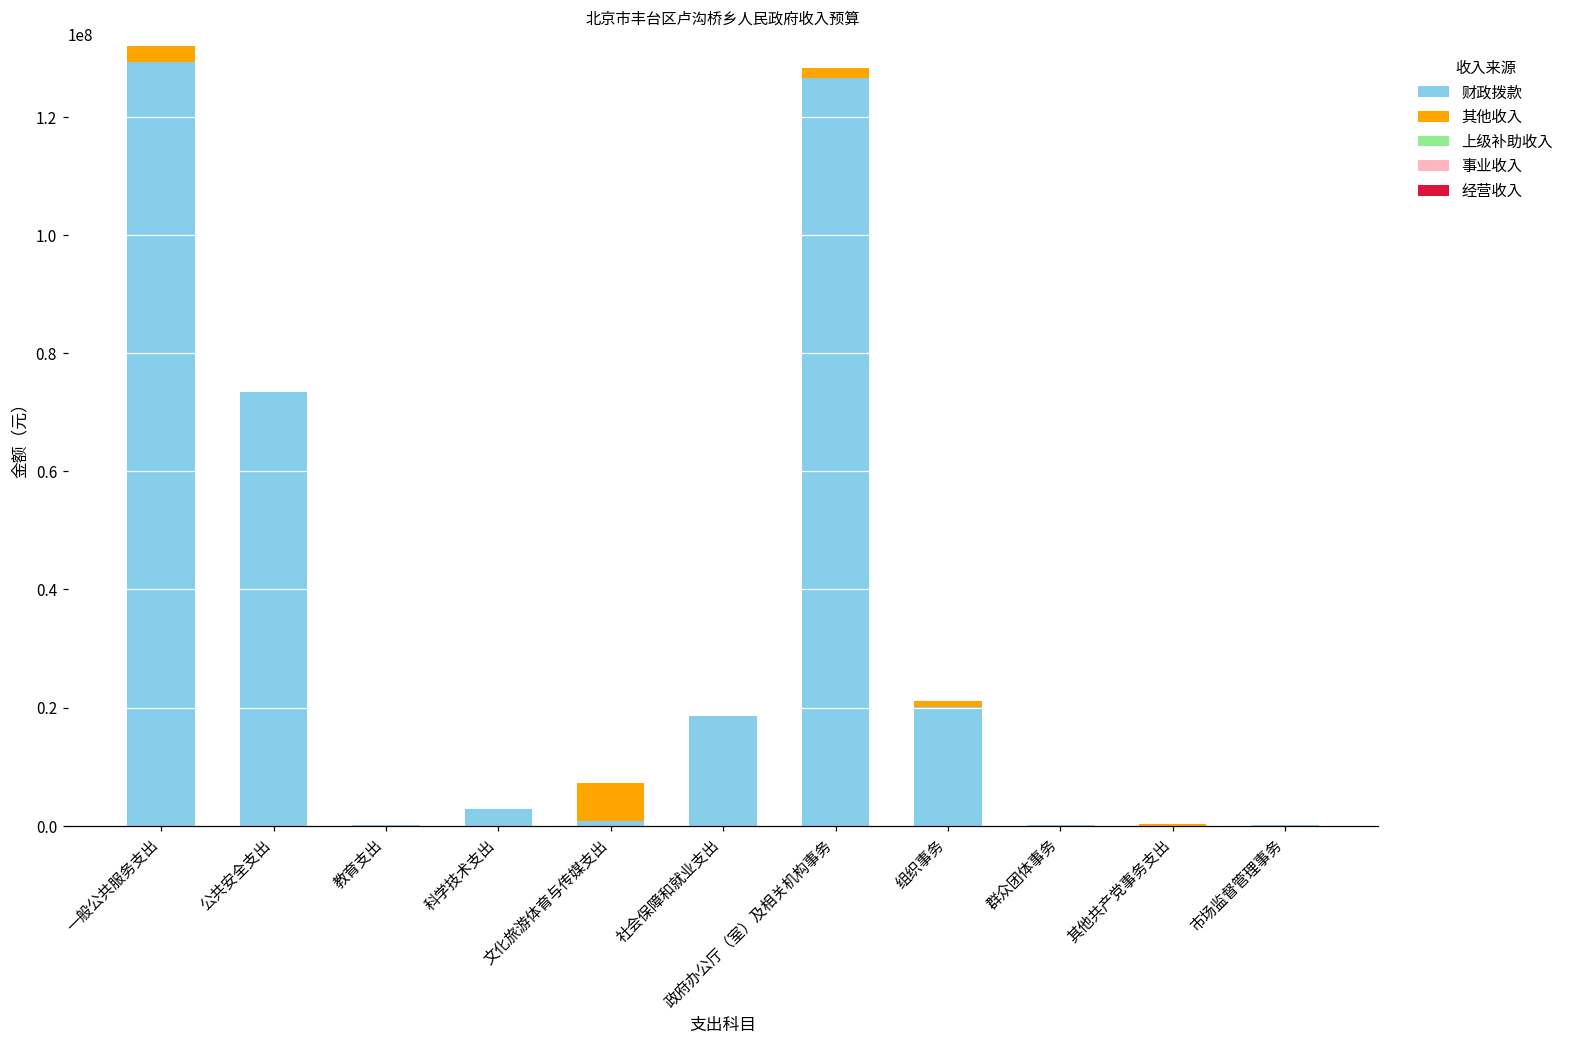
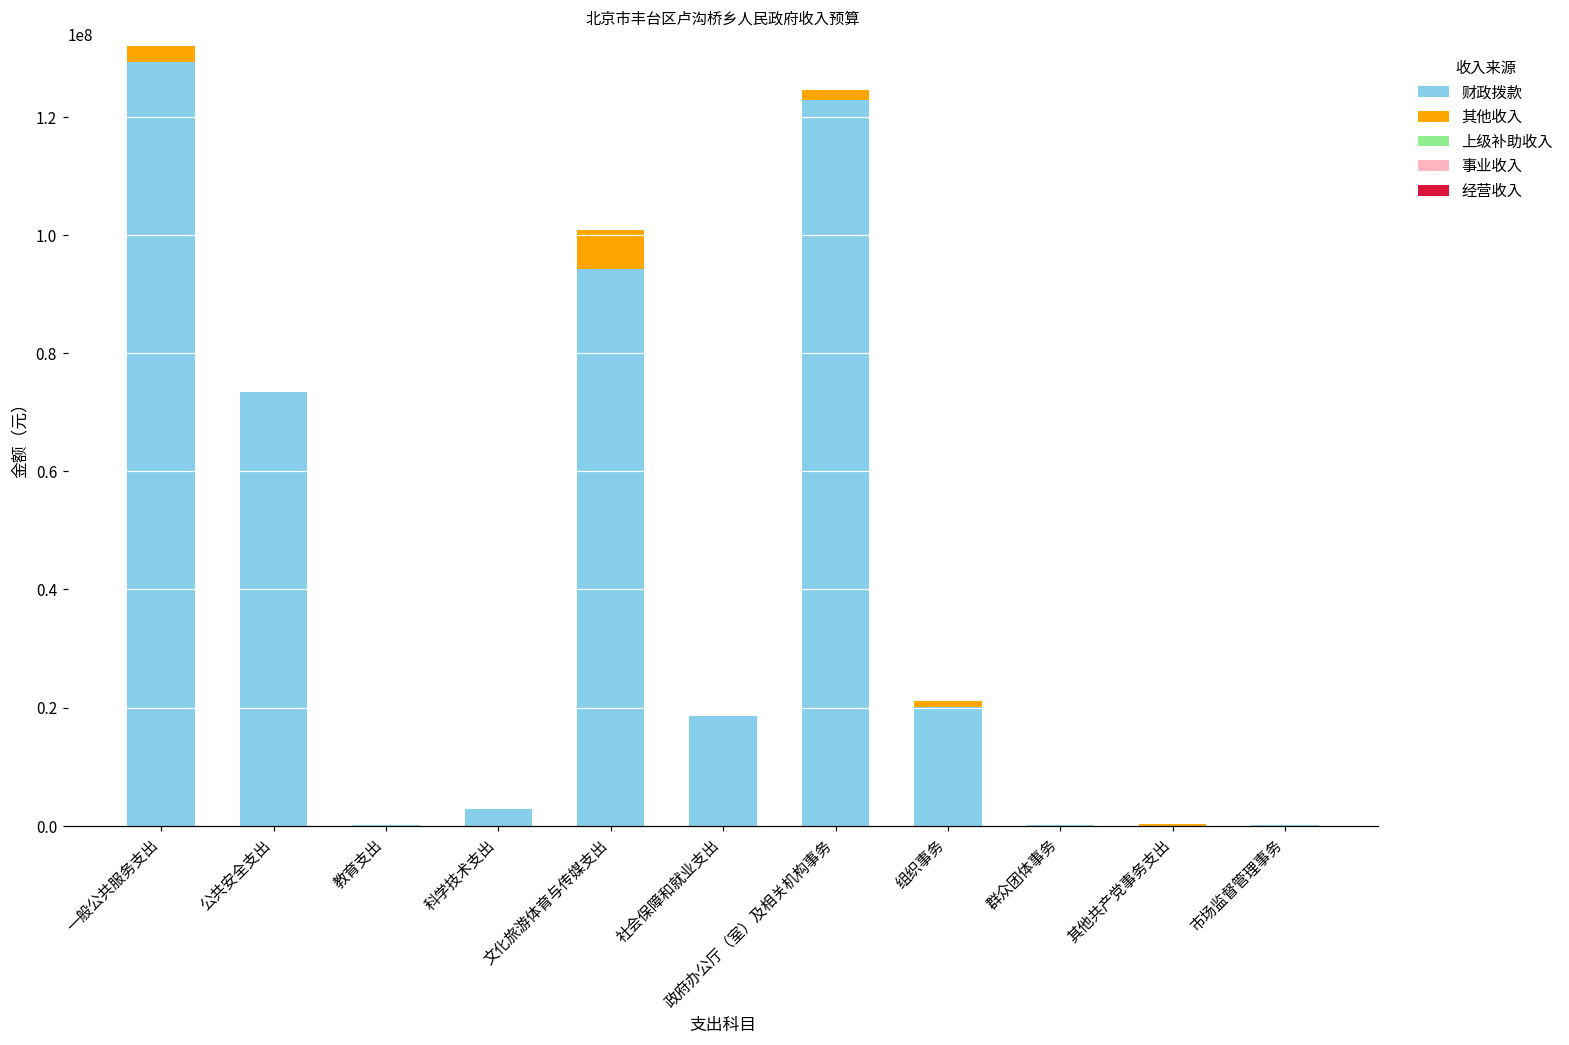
财政拨款, 文化旅游体育与传媒支出: 1000000 -> 94000000
财政拨款, 政府办公厅（室）及相关机构事务: 127000000 -> 123000000
